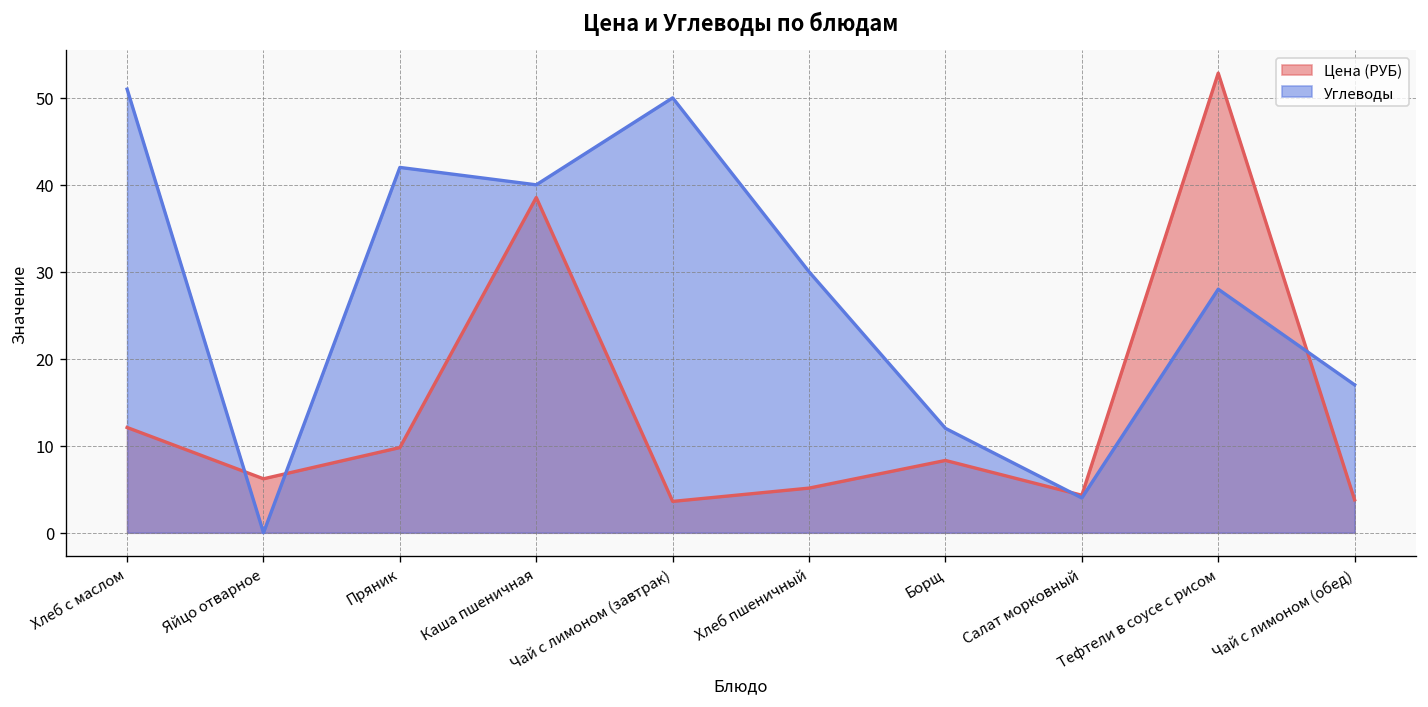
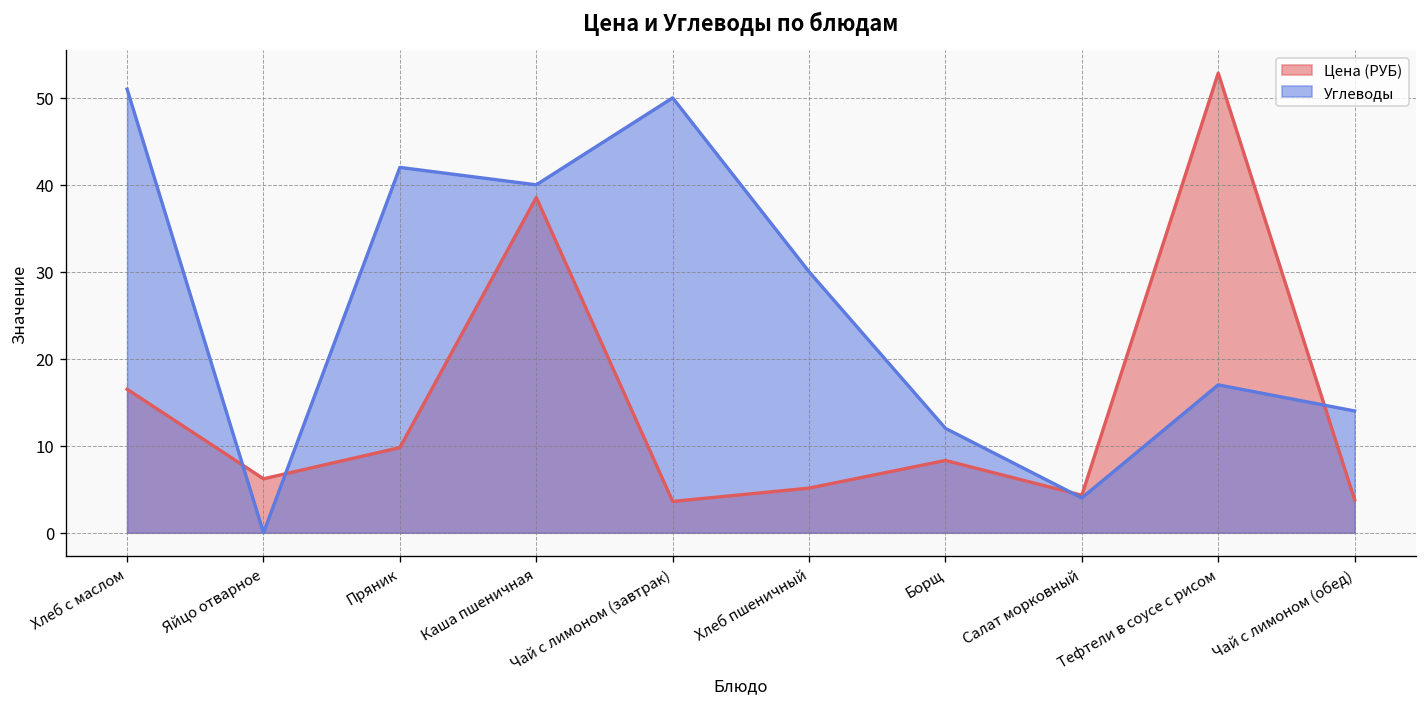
Цена (РУБ), Хлеб с маслом: 12 -> 17
Углеводы, Тефтели в соусе с рисом: 28 -> 17
Углеводы, Чай с лимоном (обед): 17 -> 14
